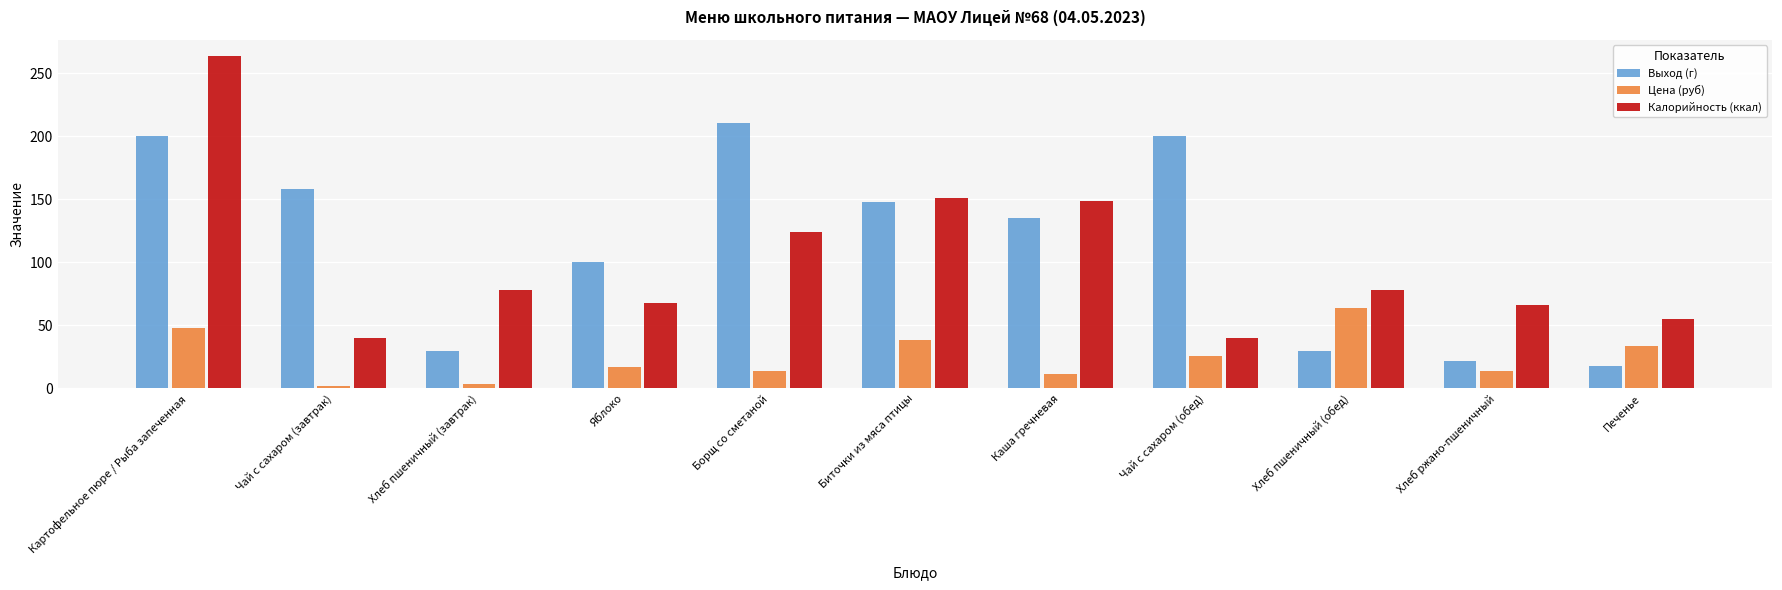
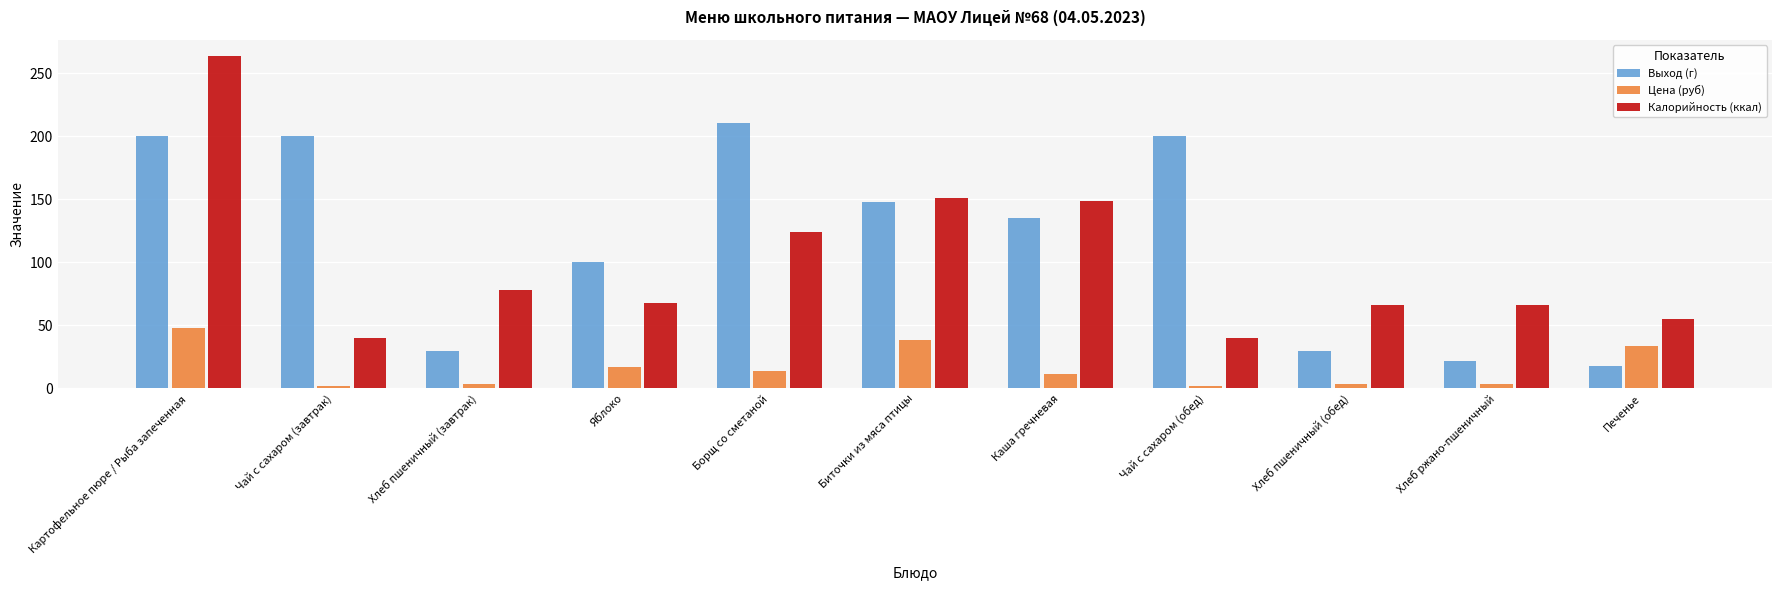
Выход (г), Чай с сахаром (завтрак): 158 -> 200
Цена (руб), Чай с сахаром (обед): 25 -> 2
Цена (руб), Хлеб пшеничный (обед): 63 -> 4
Калорийность (ккал), Хлеб пшеничный (обед): 78 -> 67
Цена (руб), Хлеб ржано-пшеничный: 14 -> 4
